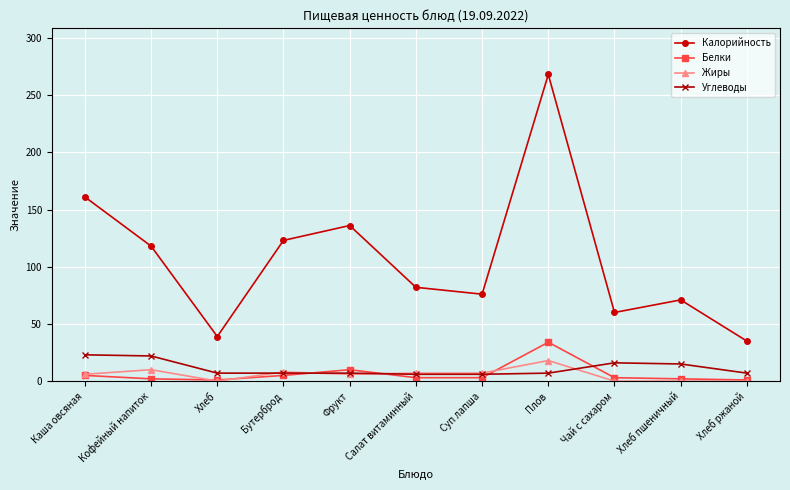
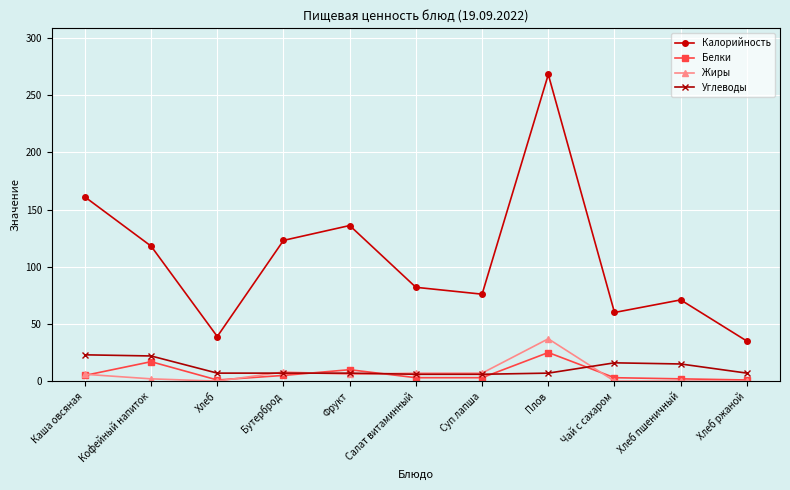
Белки, Кофейный напиток: 2 -> 17
Жиры, Кофейный напиток: 10 -> 2
Белки, Плов: 34 -> 25
Жиры, Плов: 18 -> 37
